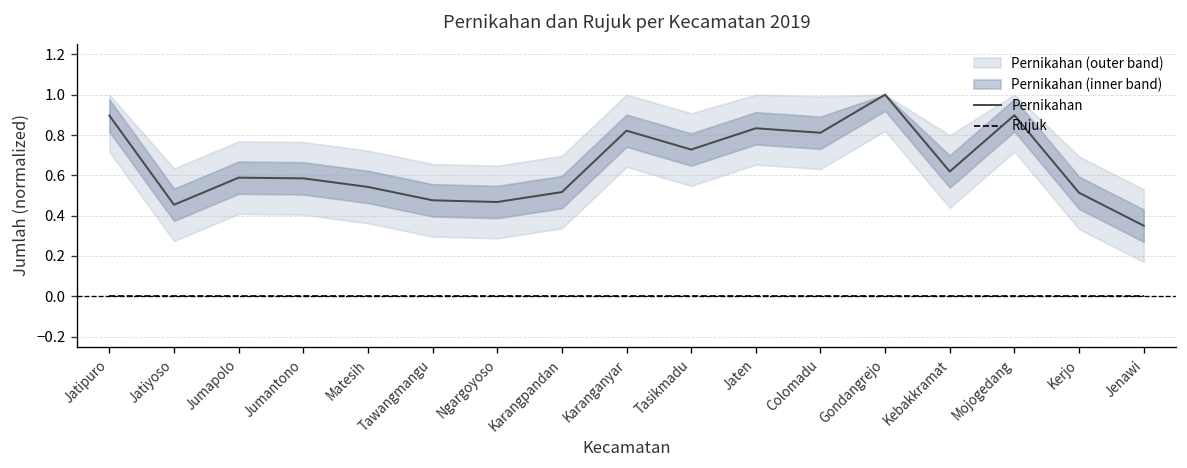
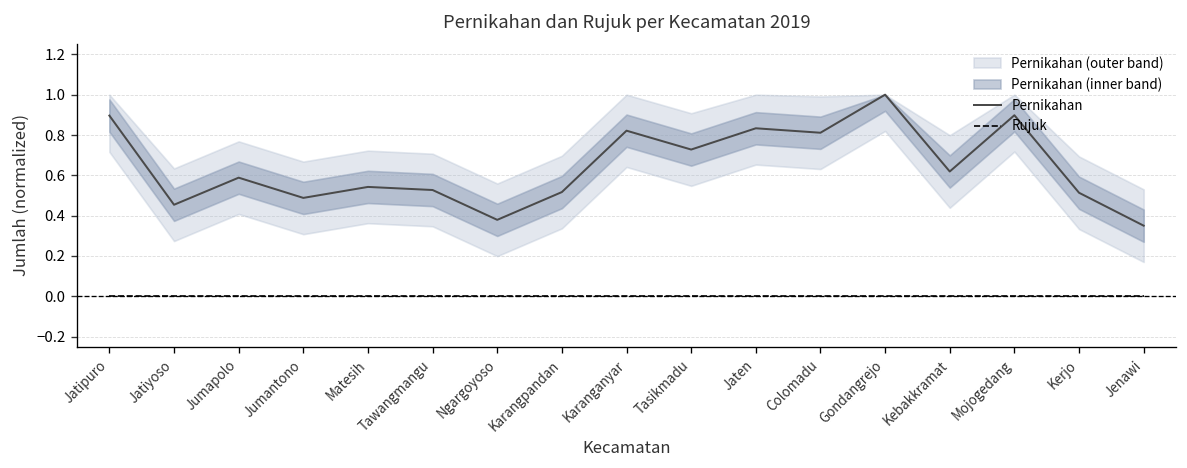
Pernikahan, Jumantono: 0.59 -> 0.49
Pernikahan, Tawangmangu: 0.48 -> 0.53
Pernikahan, Ngargoyoso: 0.47 -> 0.38
